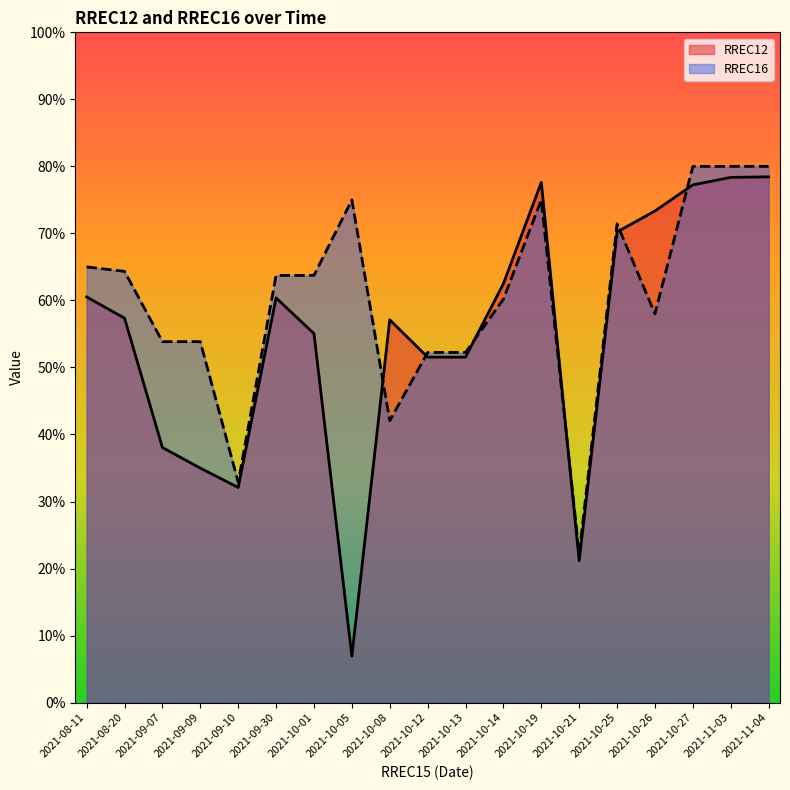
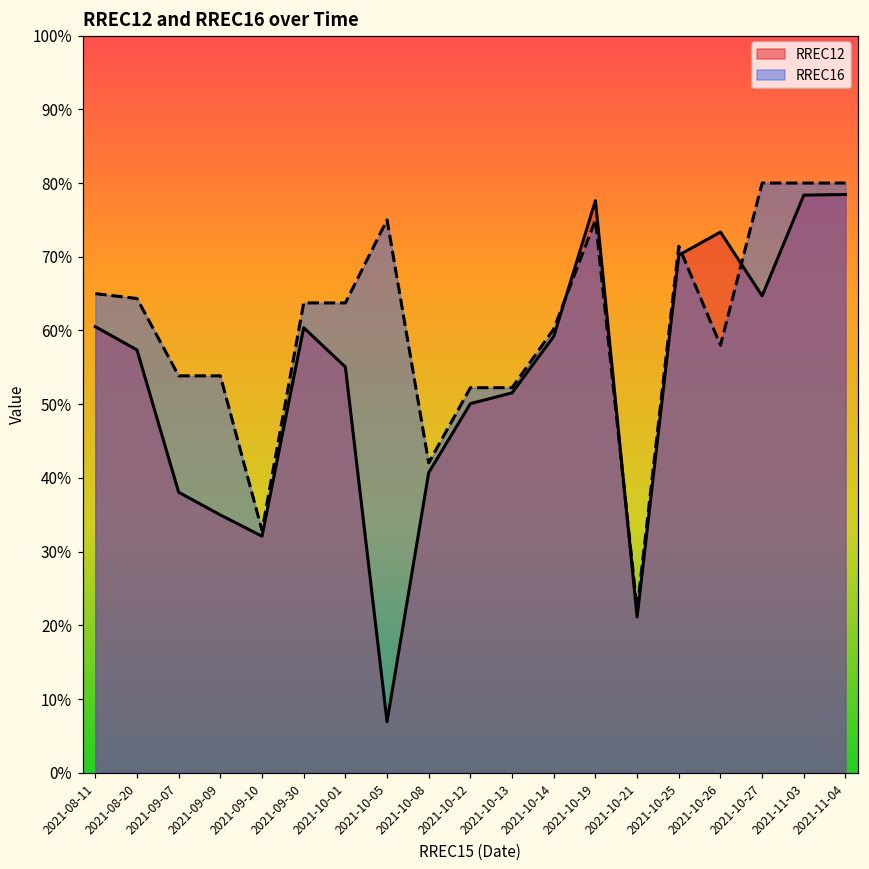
RREC12, 2021-10-08: 57% -> 41%
RREC12, 2021-10-12: 52% -> 50%
RREC12, 2021-10-14: 63% -> 59%
RREC12, 2021-10-27: 77% -> 65%
